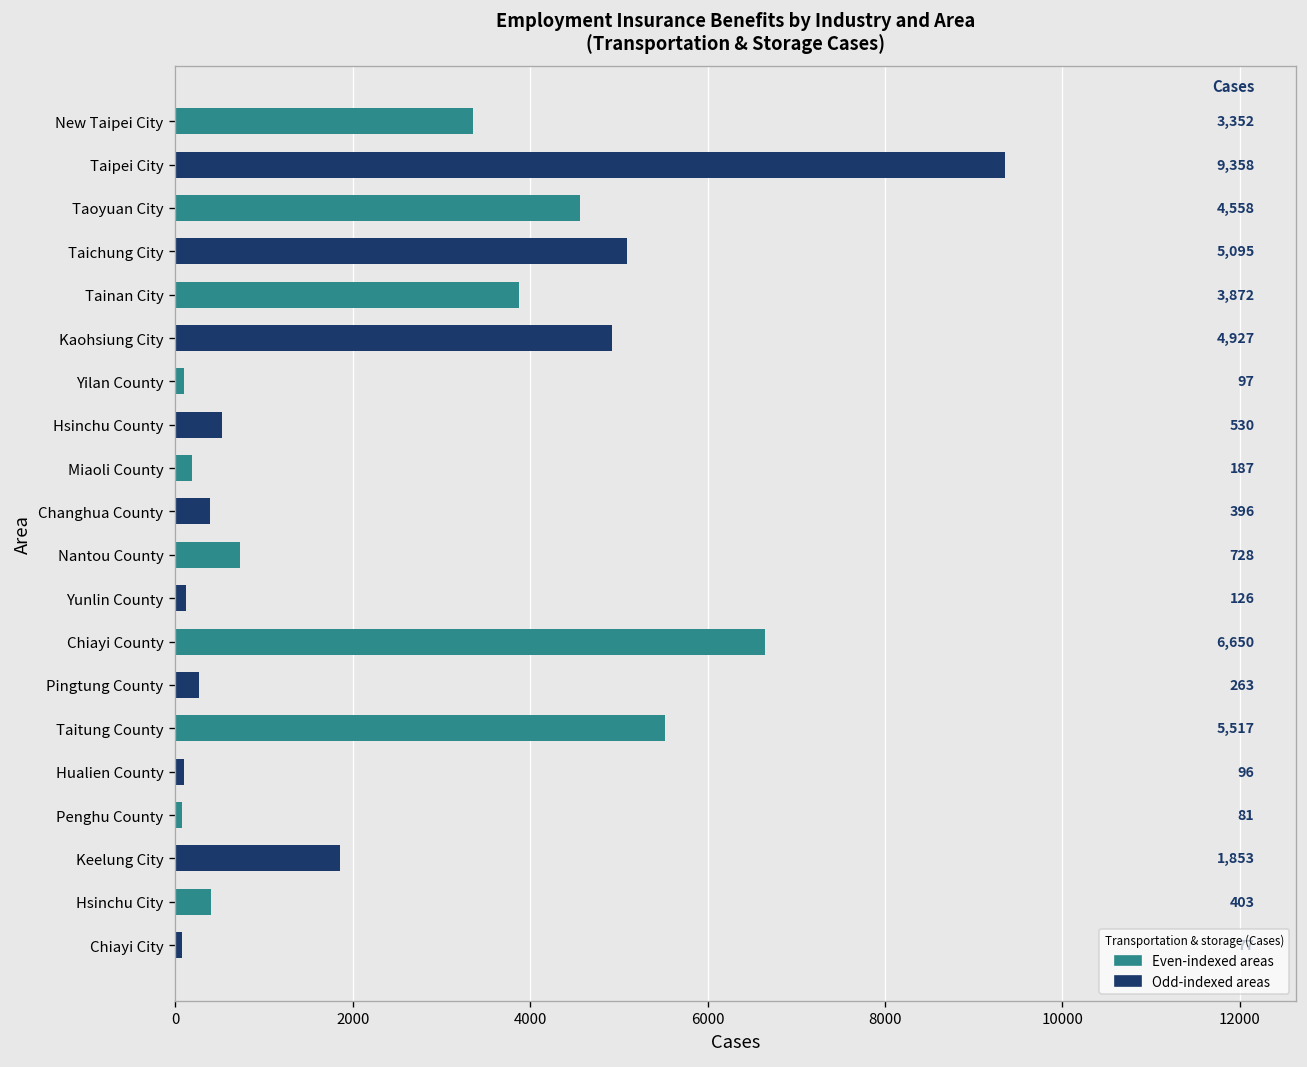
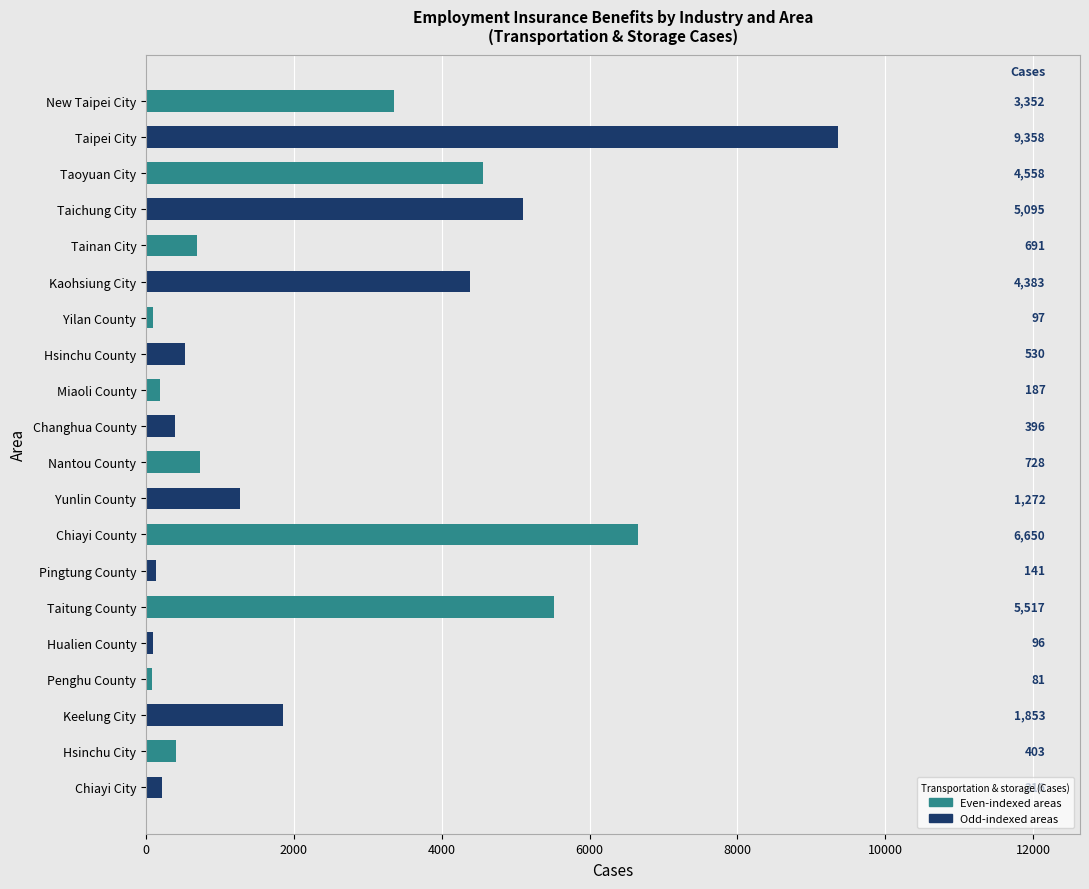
Tainan City: 3,872 -> 691
Kaohsiung City: 4,927 -> 4,383
Yunlin County: 126 -> 1,272
Pingtung County: 263 -> 141
Chiayi City: 100 -> 200
